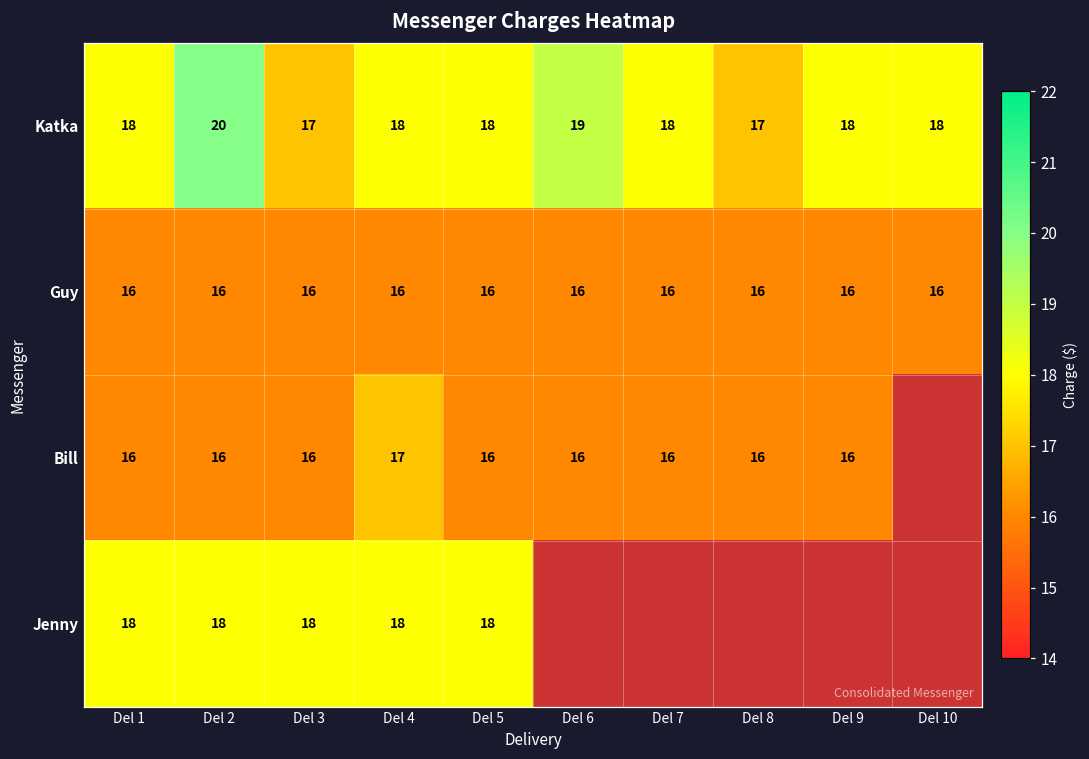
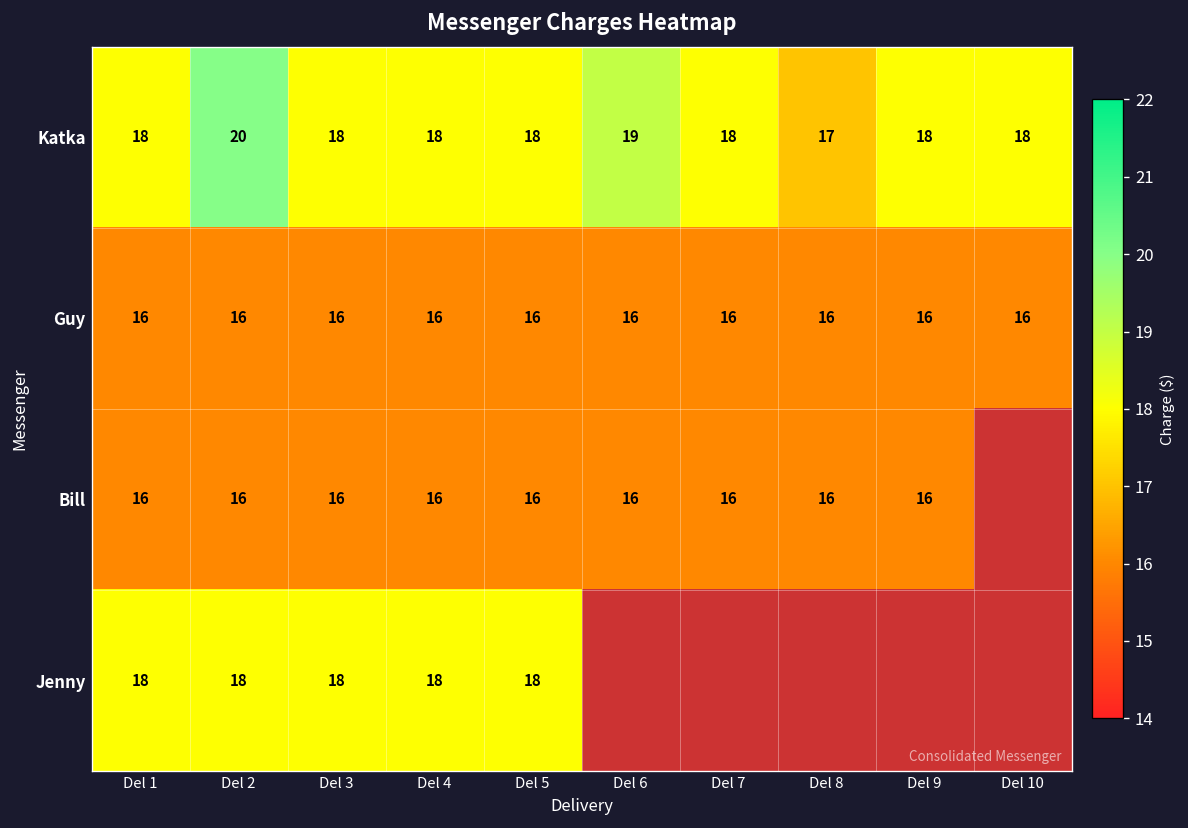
Katka, Del 3: 17 -> 18
Bill, Del 4: 17 -> 16
